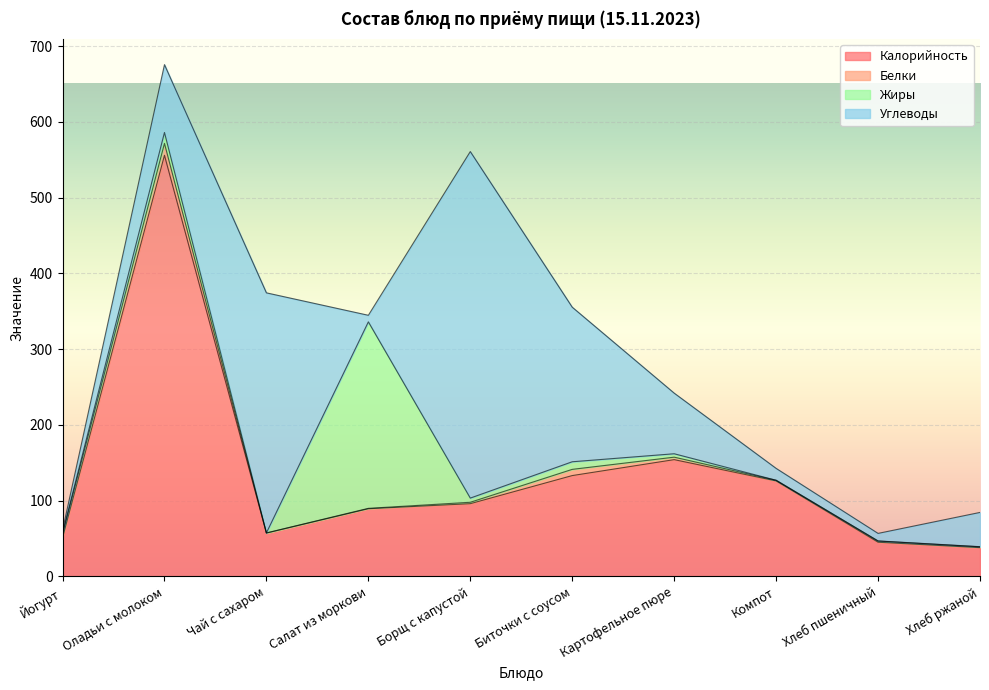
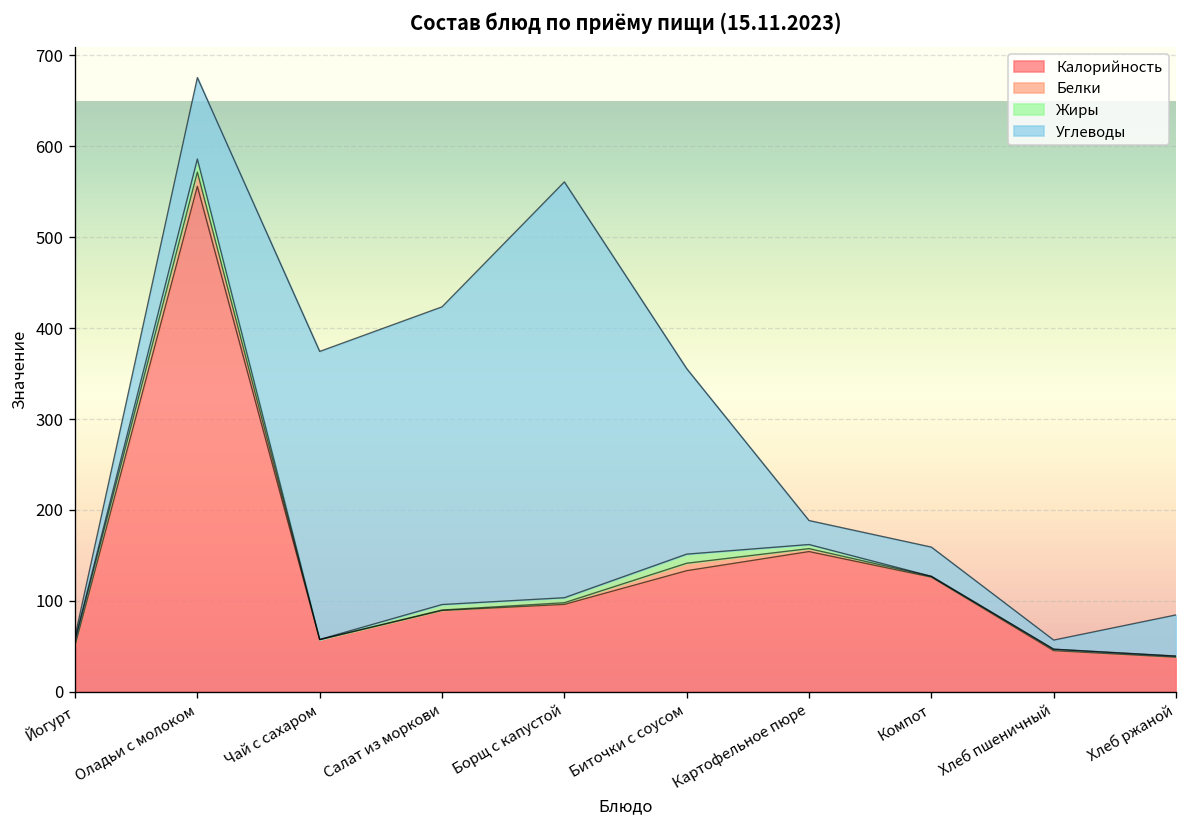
Жиры, Салат из моркови: 250 -> 10
Углеводы, Салат из моркови: 10 -> 330
Углеводы, Картофельное пюре: 80 -> 30
Углеводы, Компот: 20 -> 30
